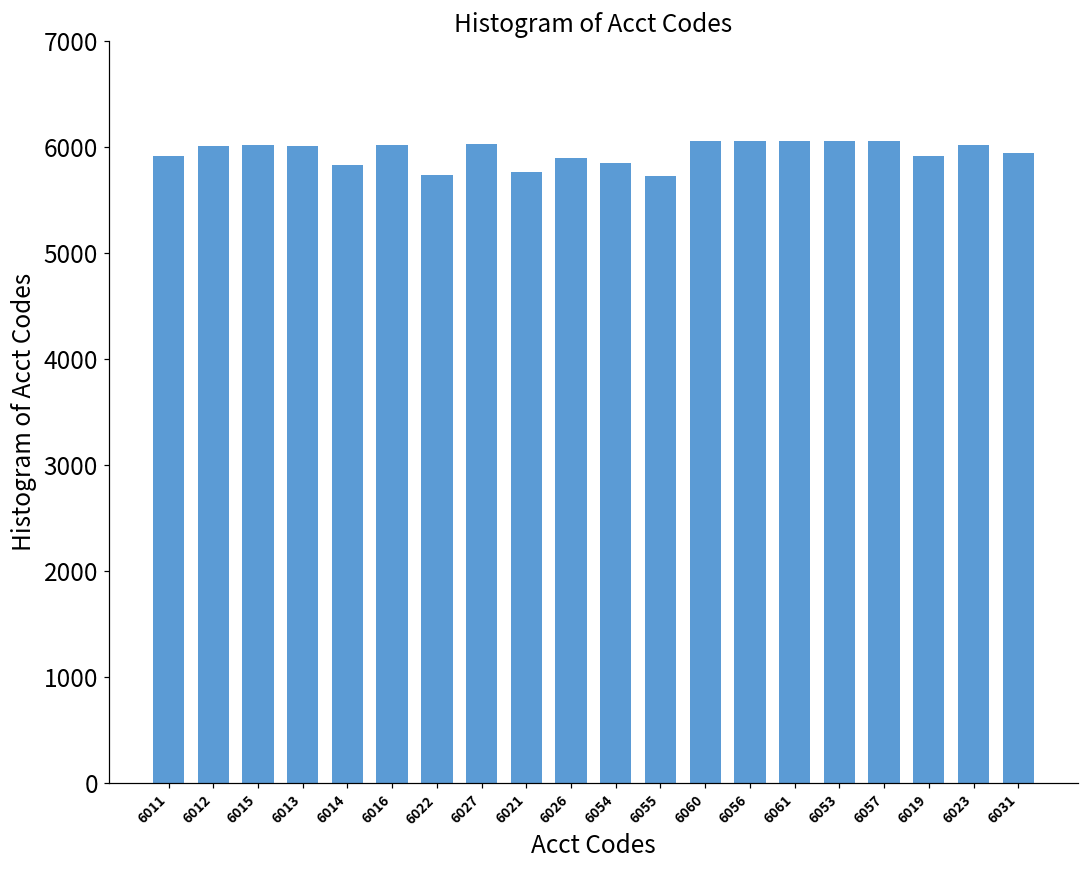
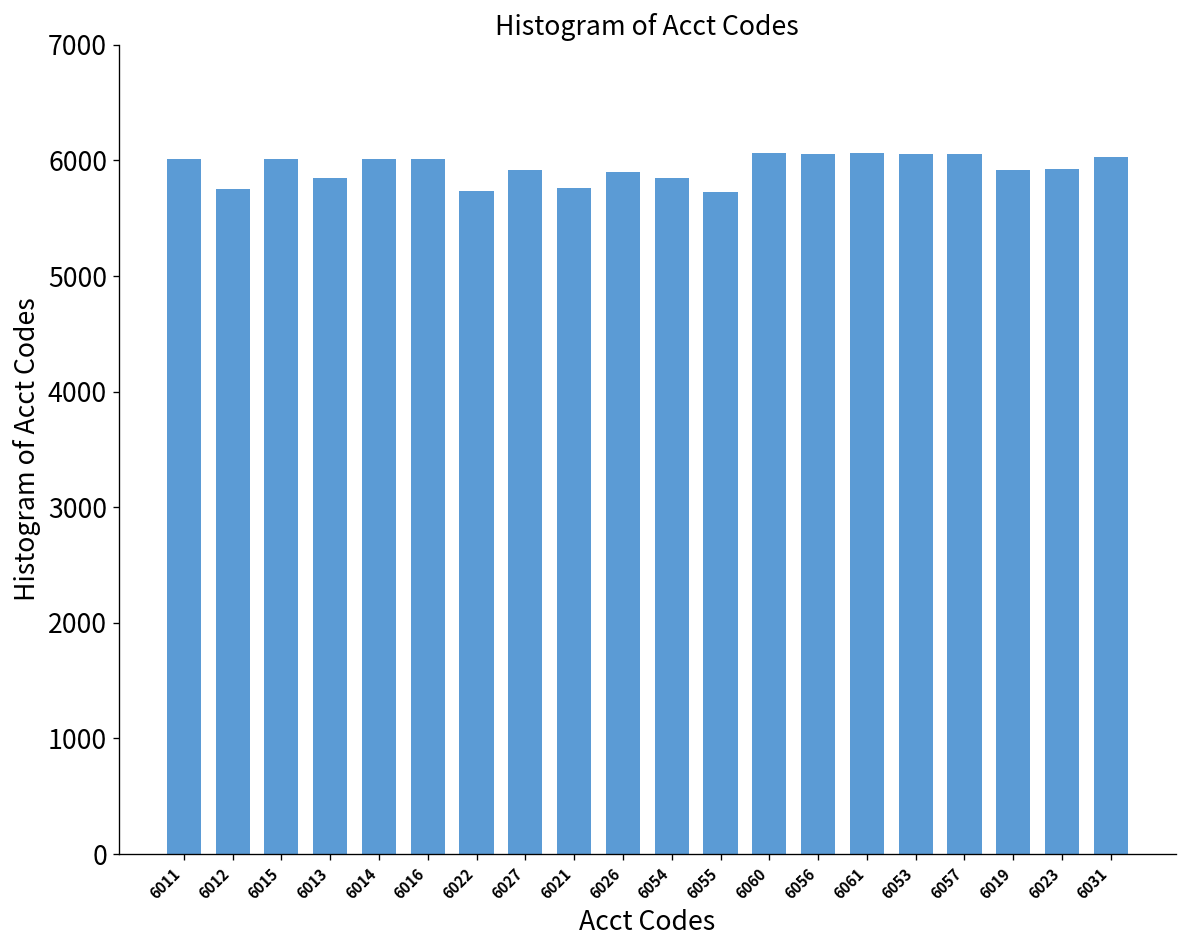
6011: 5900 -> 6000
6012: 6000 -> 5800
6013: 6000 -> 5800
6014: 5800 -> 6000
6027: 6000 -> 5900
6023: 6000 -> 5900
6031: 5900 -> 6000
